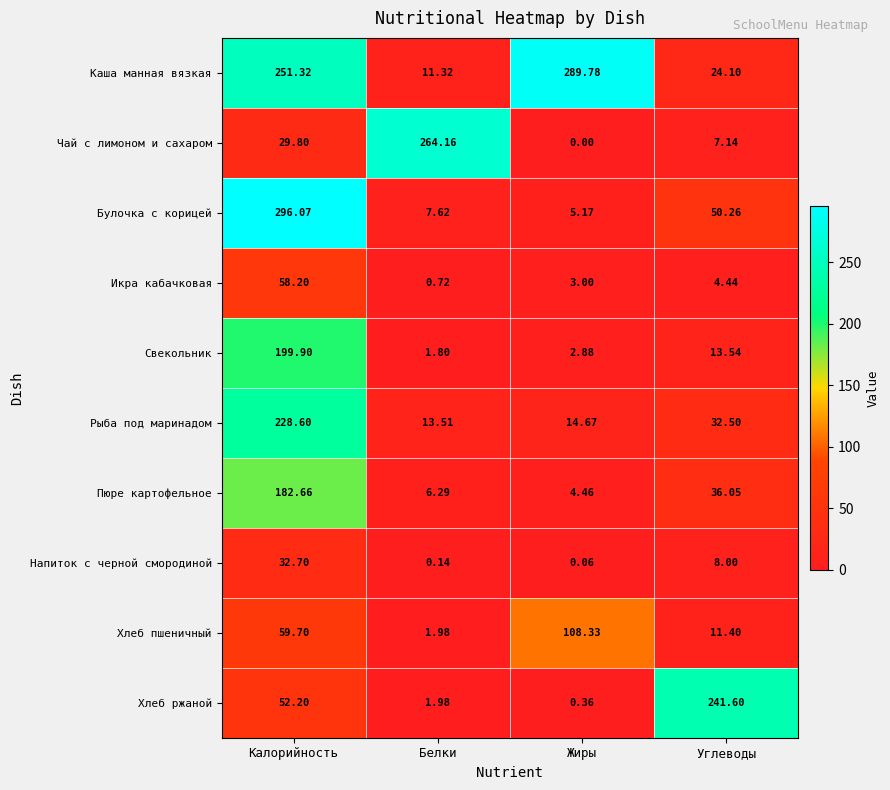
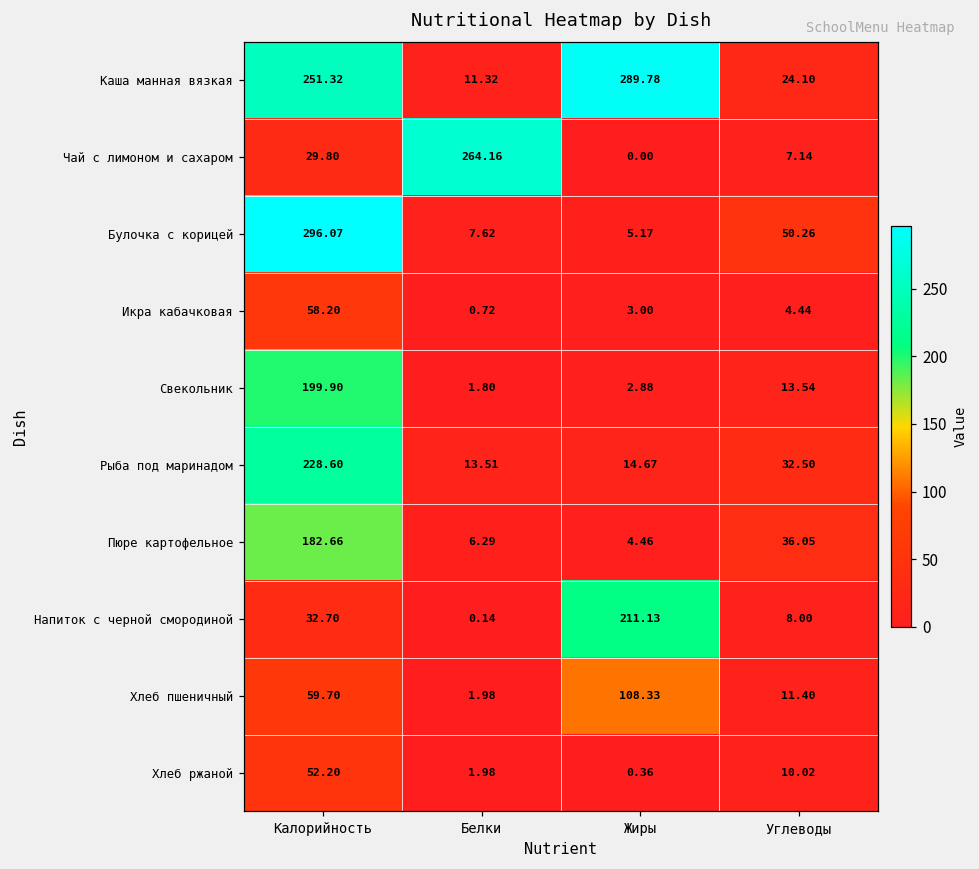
Напиток с черной смородиной, Жиры: 0.06 -> 211.13
Хлеб ржаной, Углеводы: 241.60 -> 10.02
